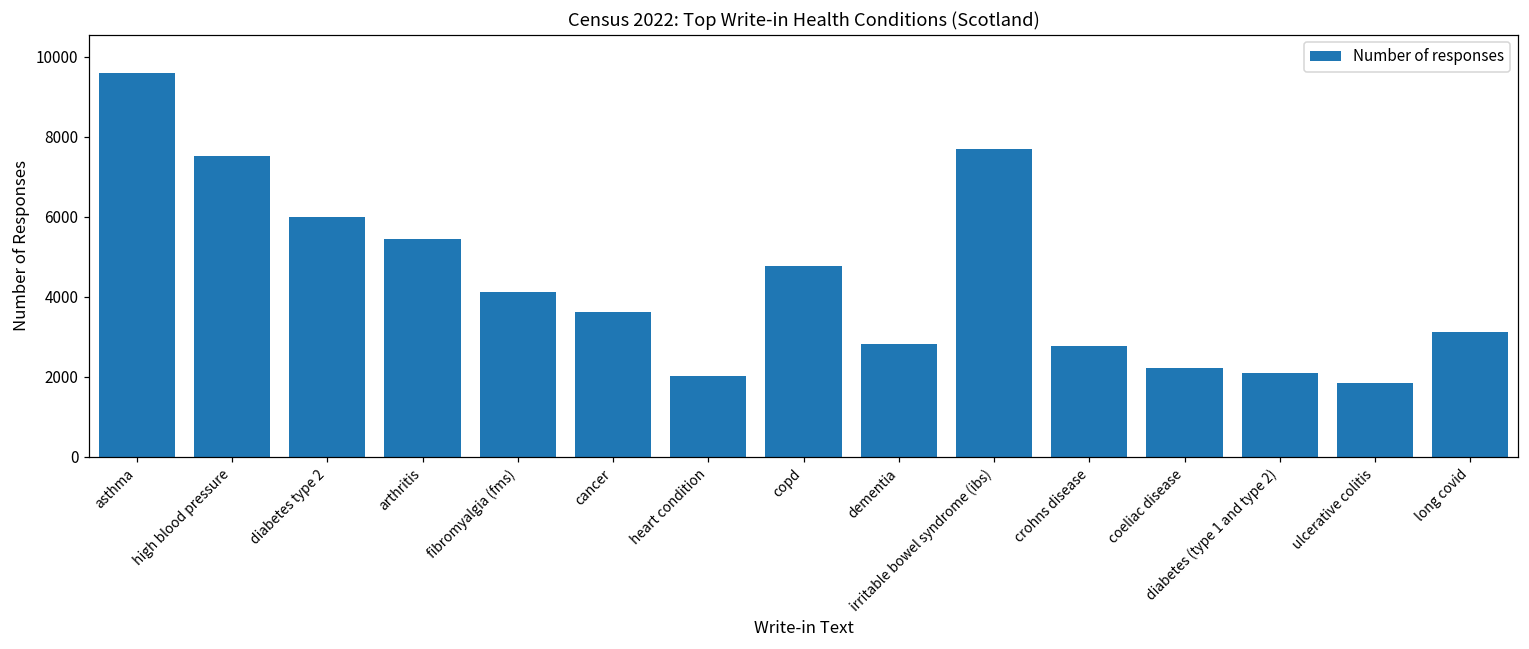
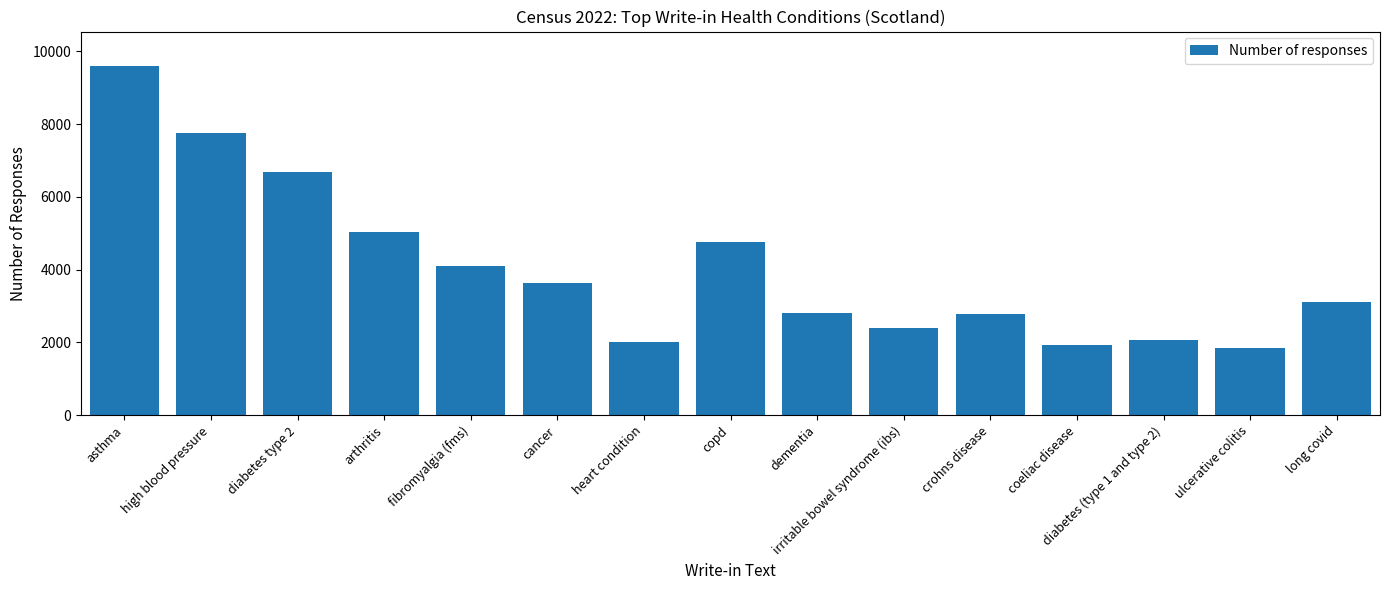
high blood pressure: 7500 -> 7800
diabetes type 2: 6000 -> 6700
arthritis: 5400 -> 5000
irritable bowel syndrome (ibs): 7700 -> 2400
coeliac disease: 2200 -> 1900
